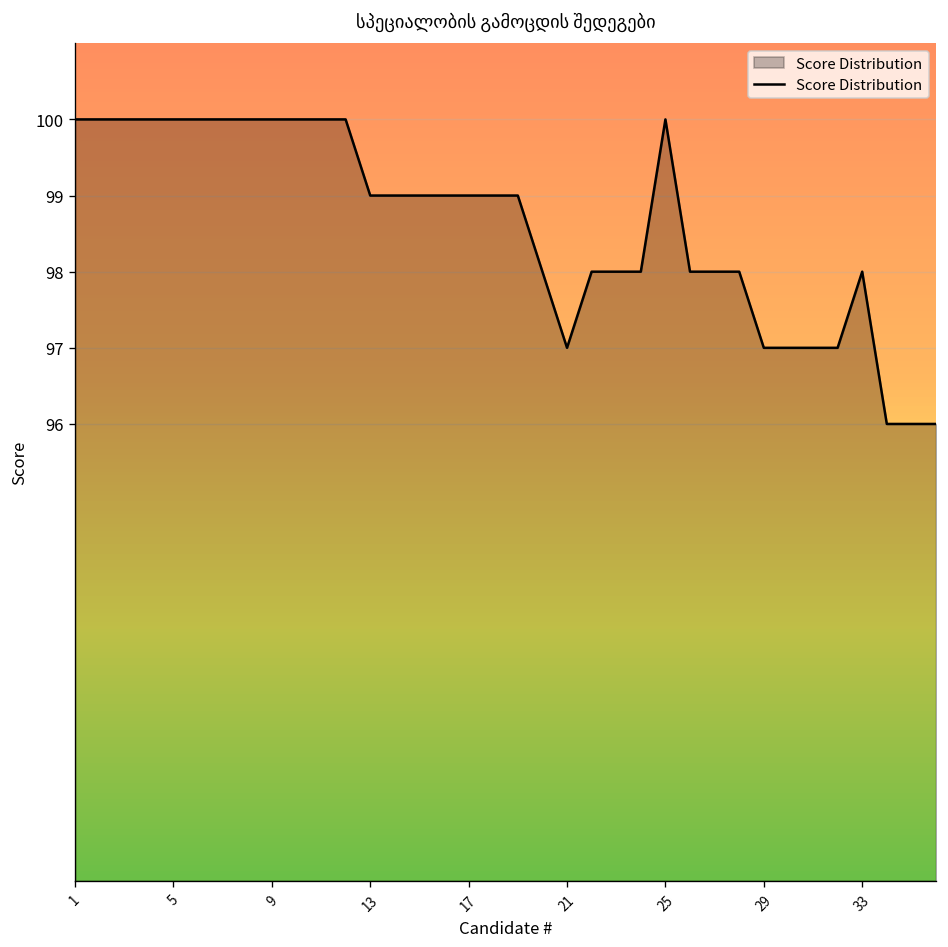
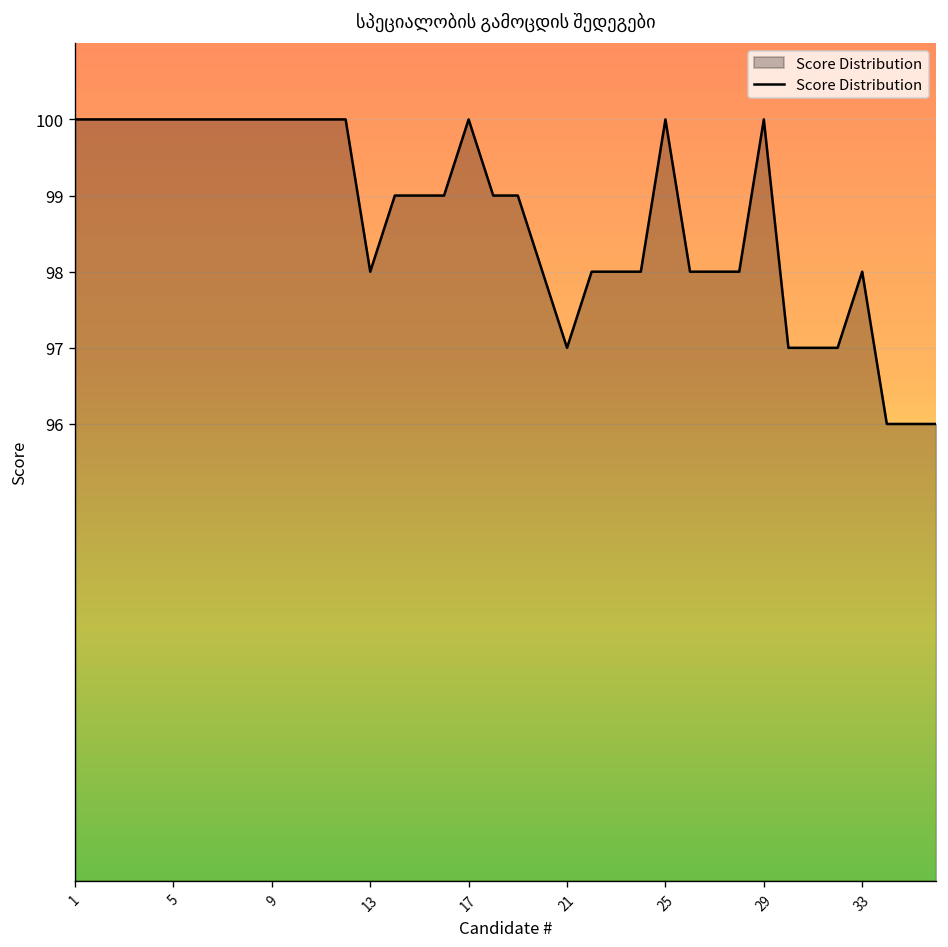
13: 99 -> 98
17: 99 -> 100
29: 97 -> 100
